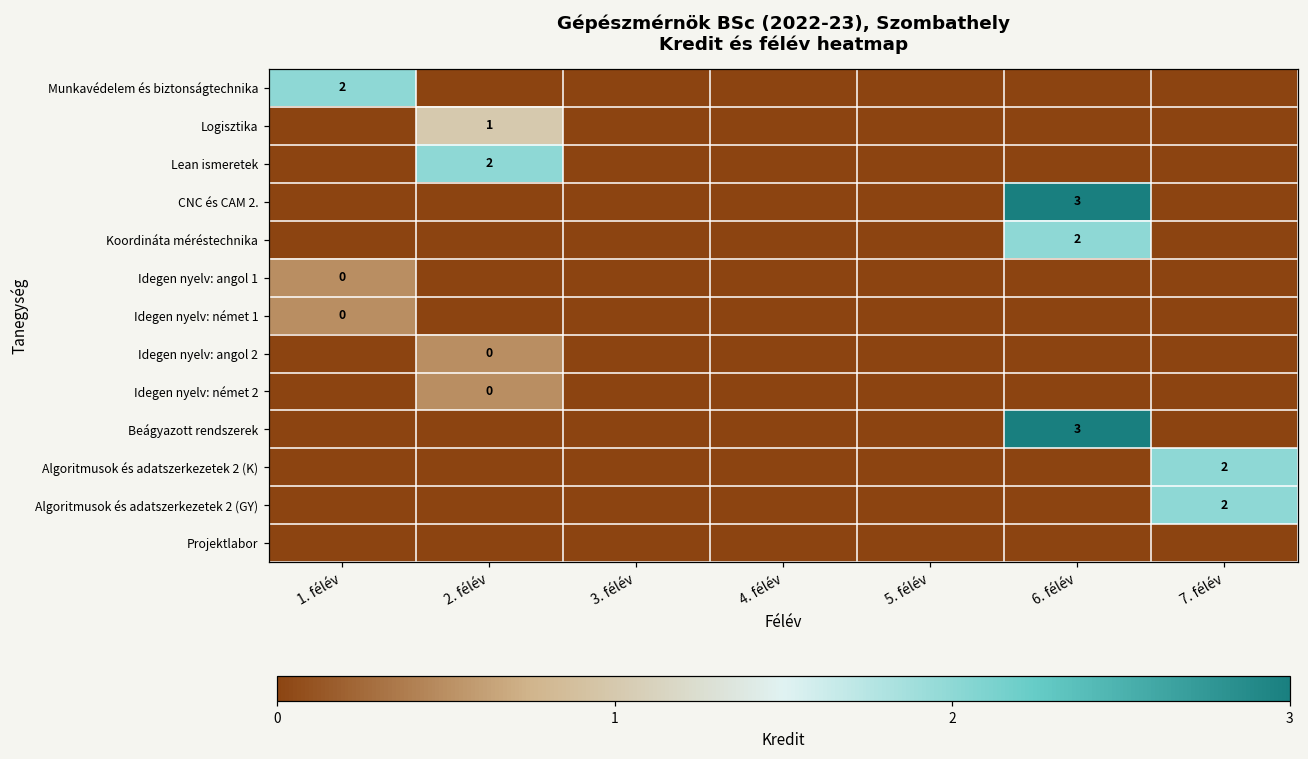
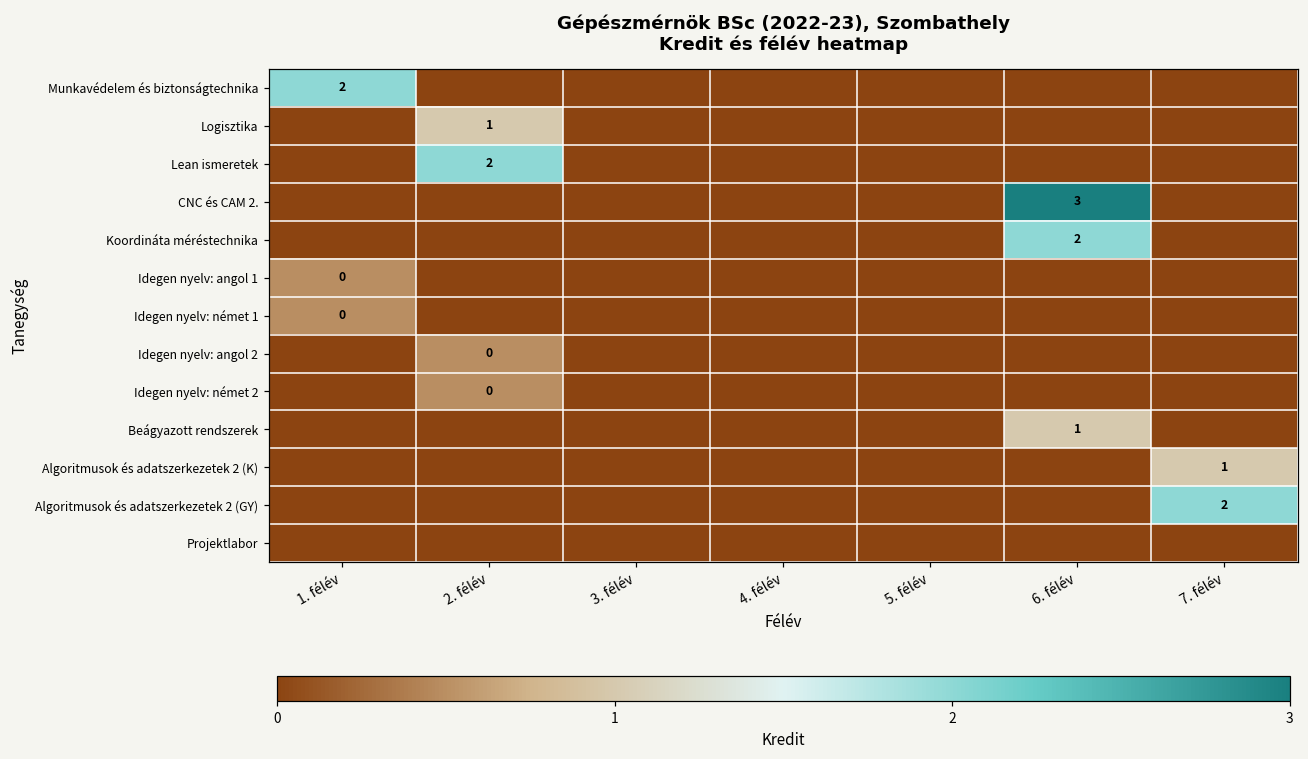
Beágyazott rendszerek, 6. félév: 3 -> 1
Algoritmusok és adatszerkezetek 2 (K), 7. félév: 2 -> 1
